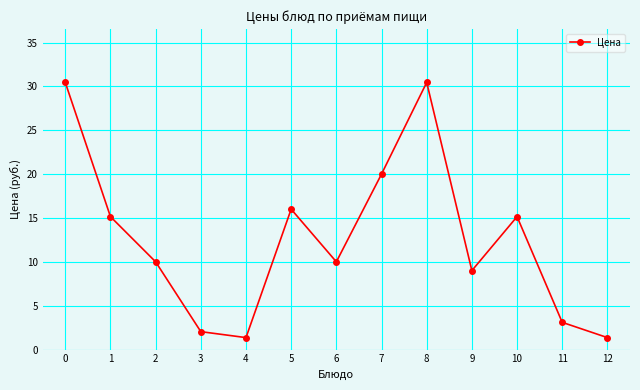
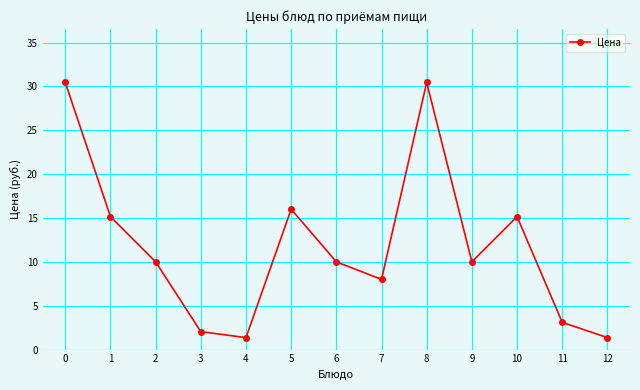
7: 20 -> 8
9: 9 -> 10
